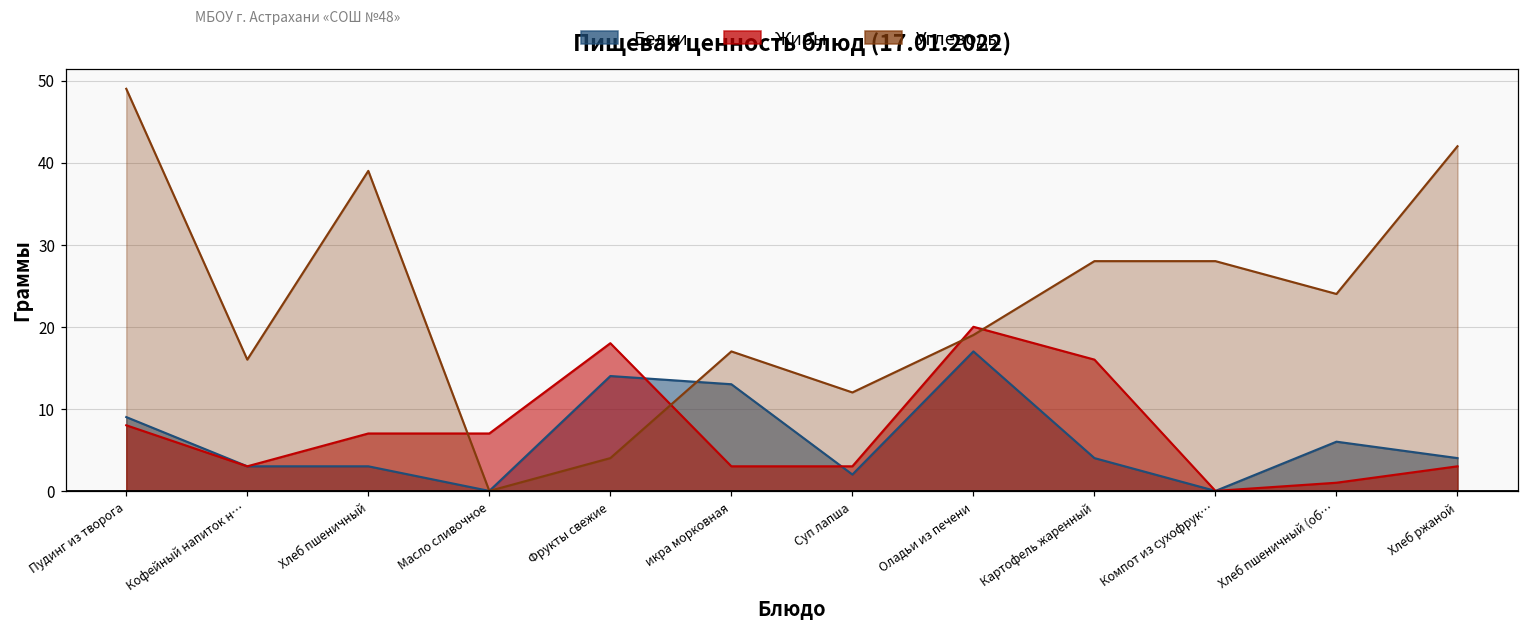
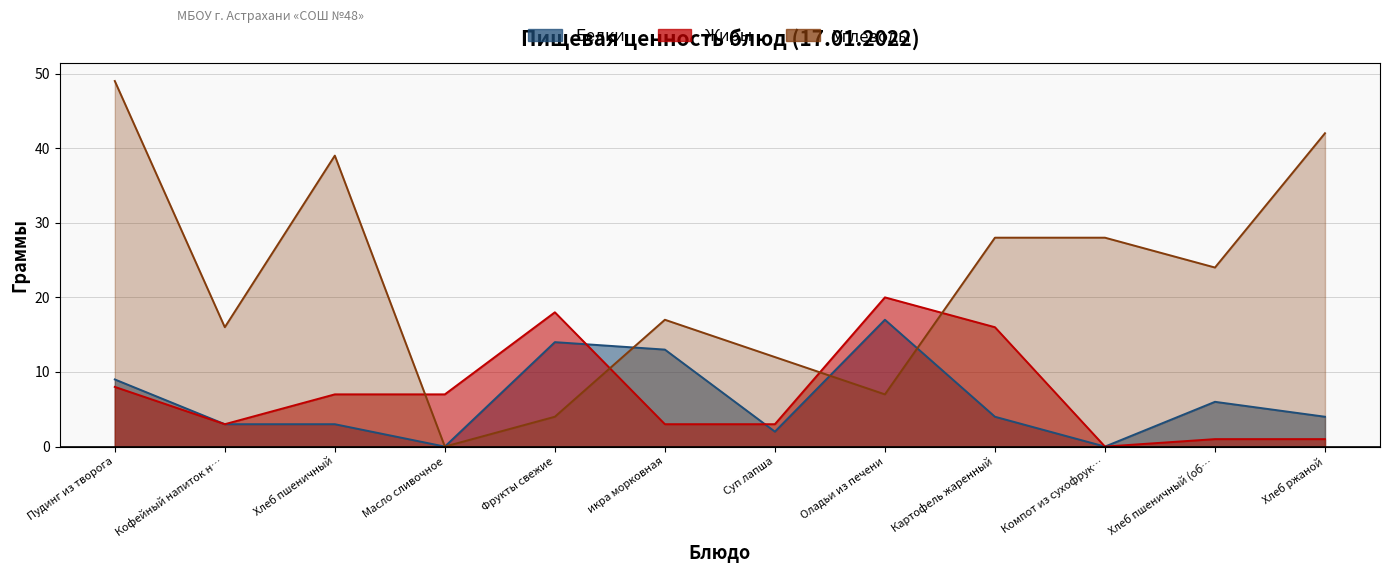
Углеводы, Оладьи из печени: 19 -> 7
Жиры, Хлеб ржаной: 3 -> 1
